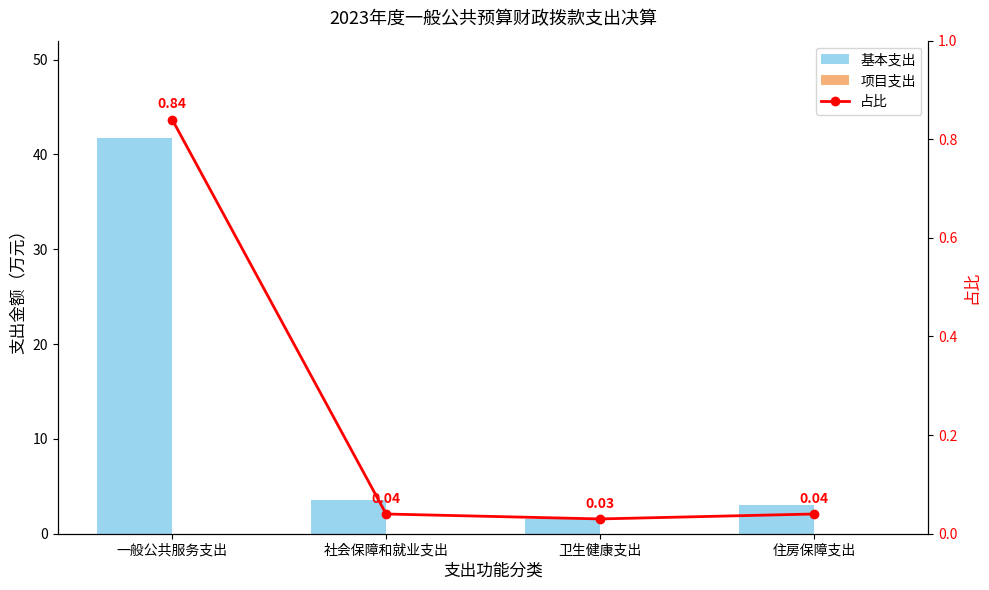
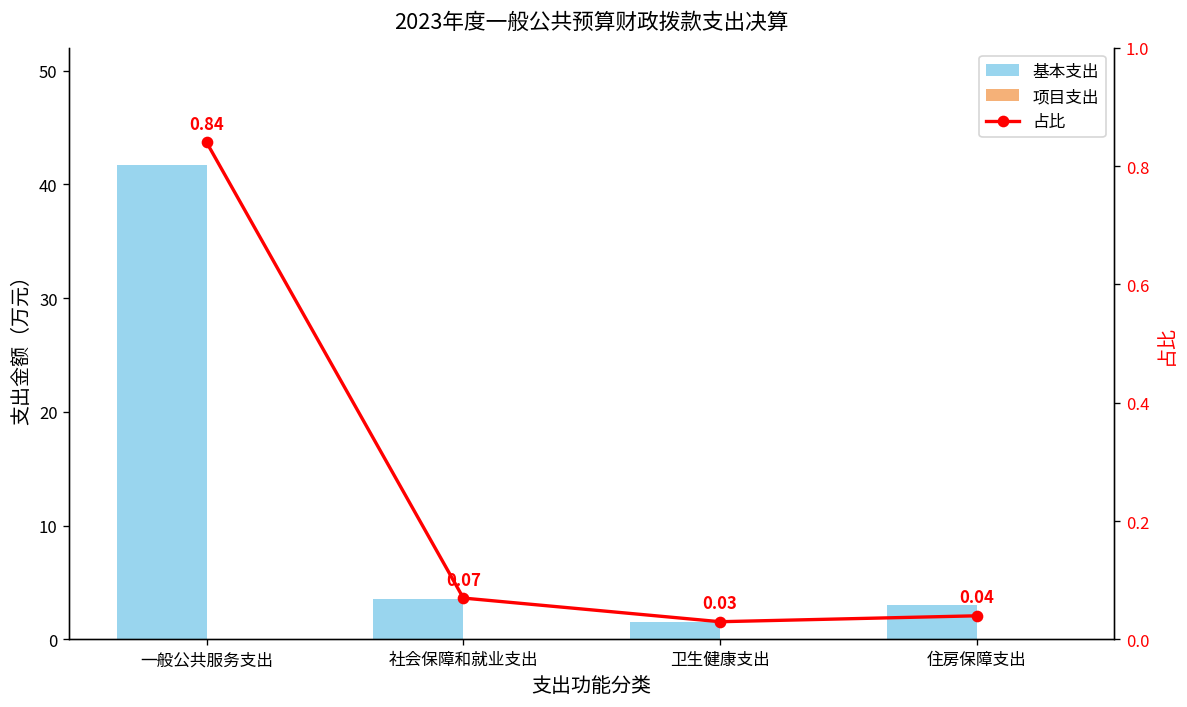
占比, 社会保障和就业支出: 0.04 -> 0.07
